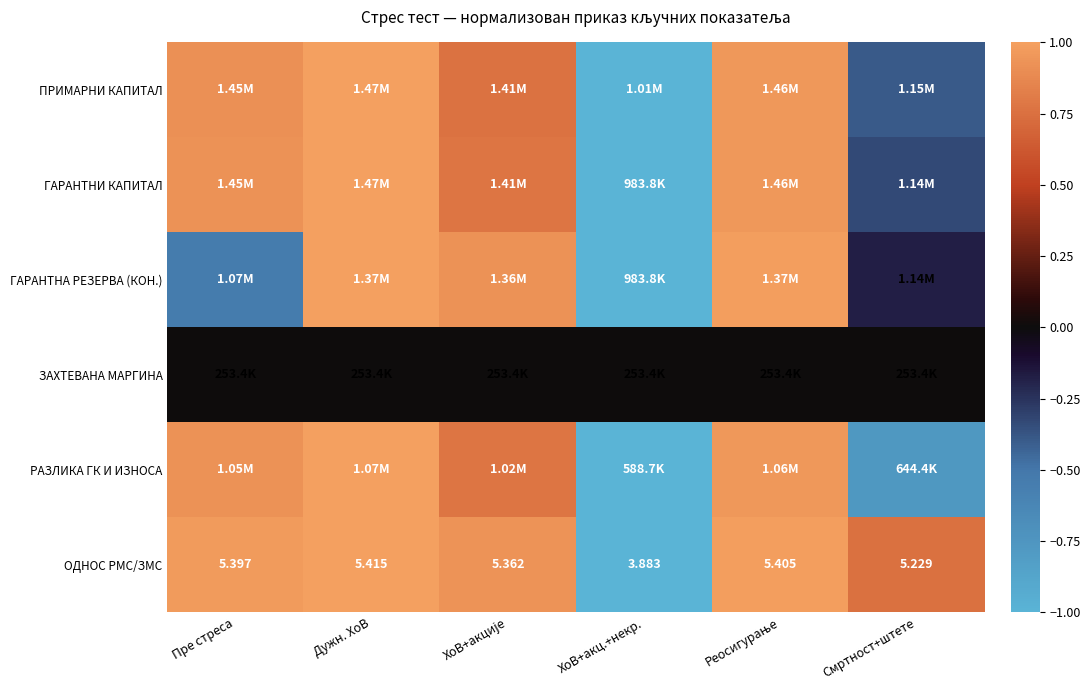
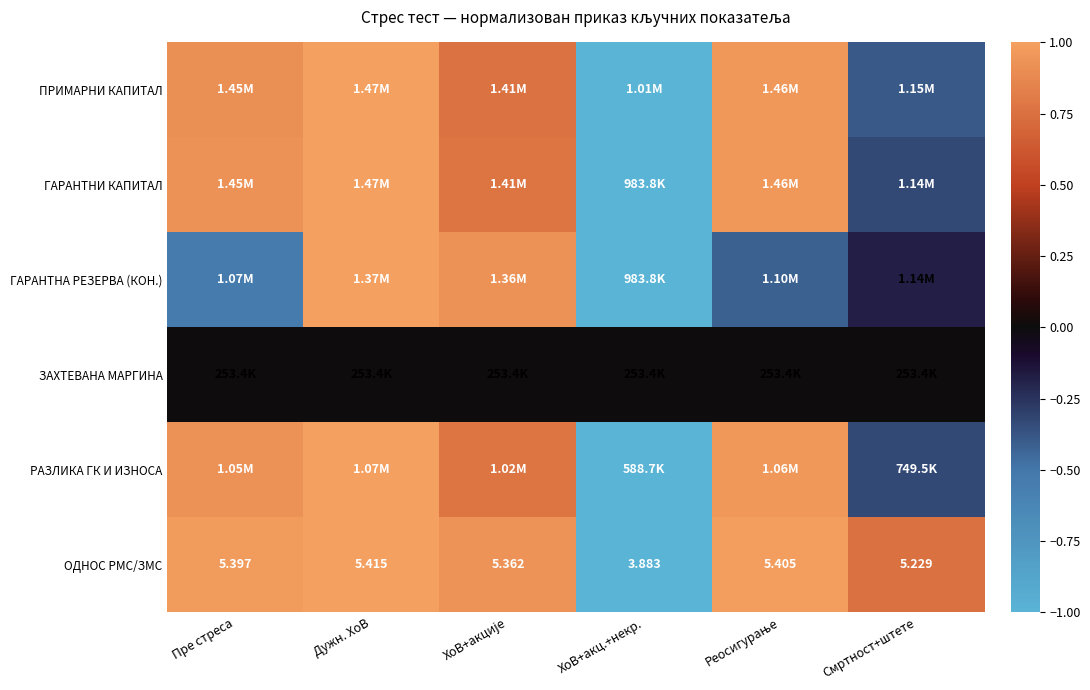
ГАРАНТНА РЕЗЕРВА (КОН.), Реосигурање: 1.37M -> 1.10M
РАЗЛИКА ГК И ИЗНОСА, Смртност+штете: 644.4K -> 749.5K
